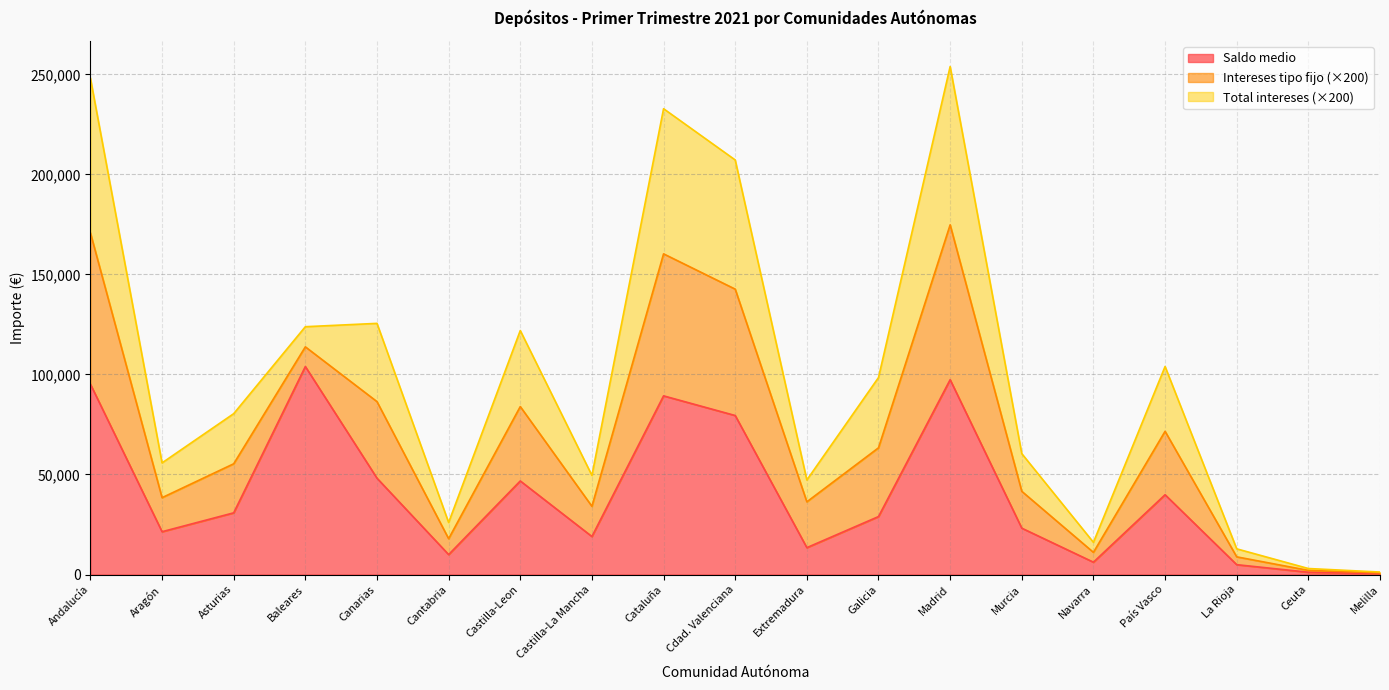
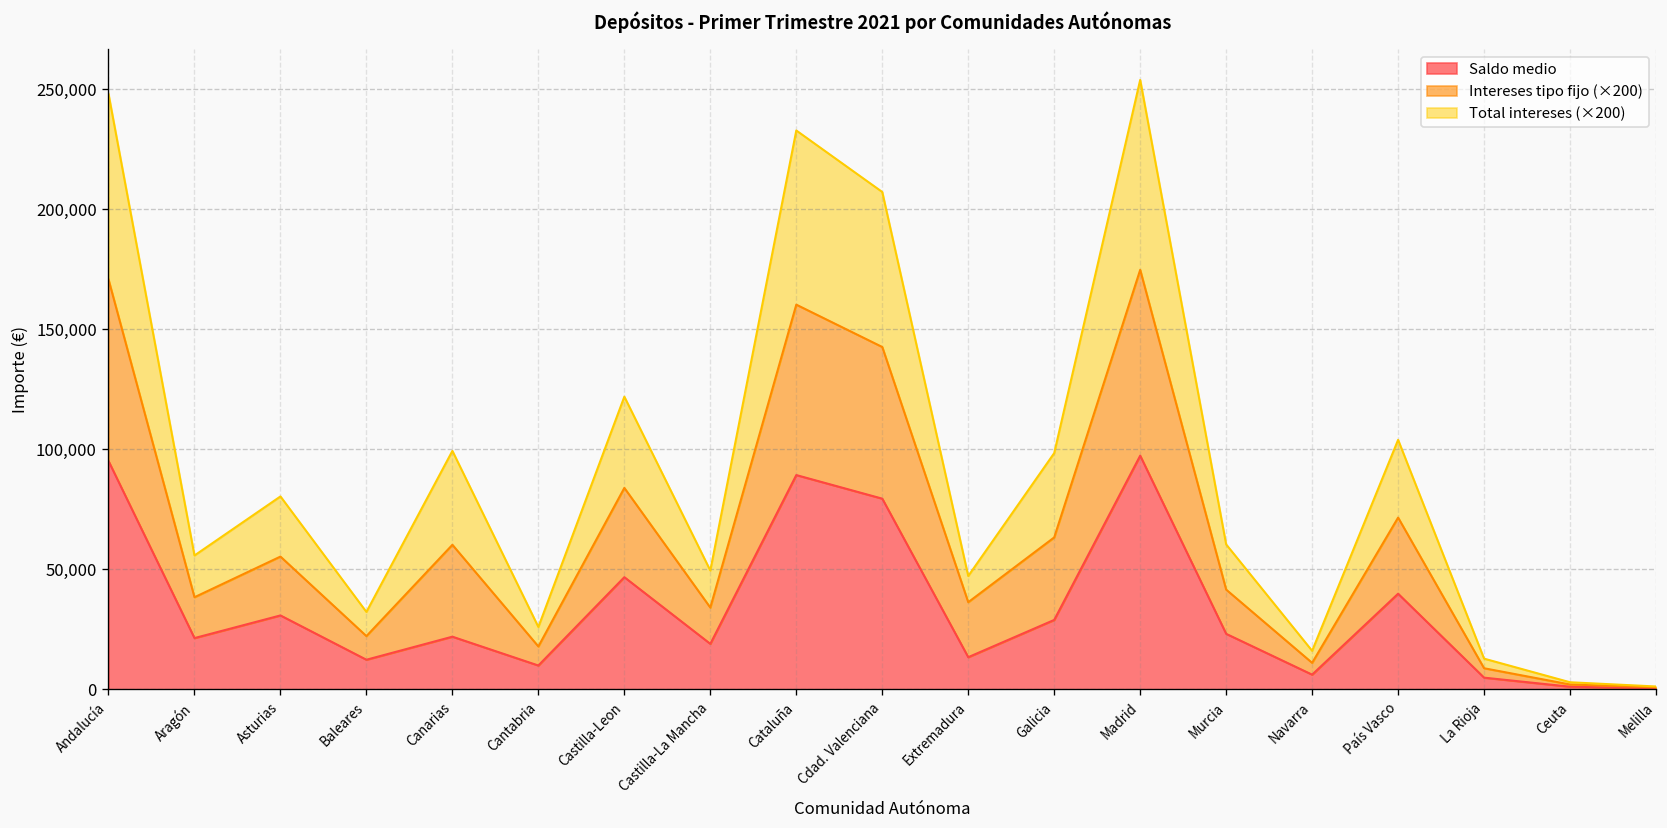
Saldo medio, Baleares: 104,000 -> 12,000
Saldo medio, Canarias: 48,000 -> 22,000
